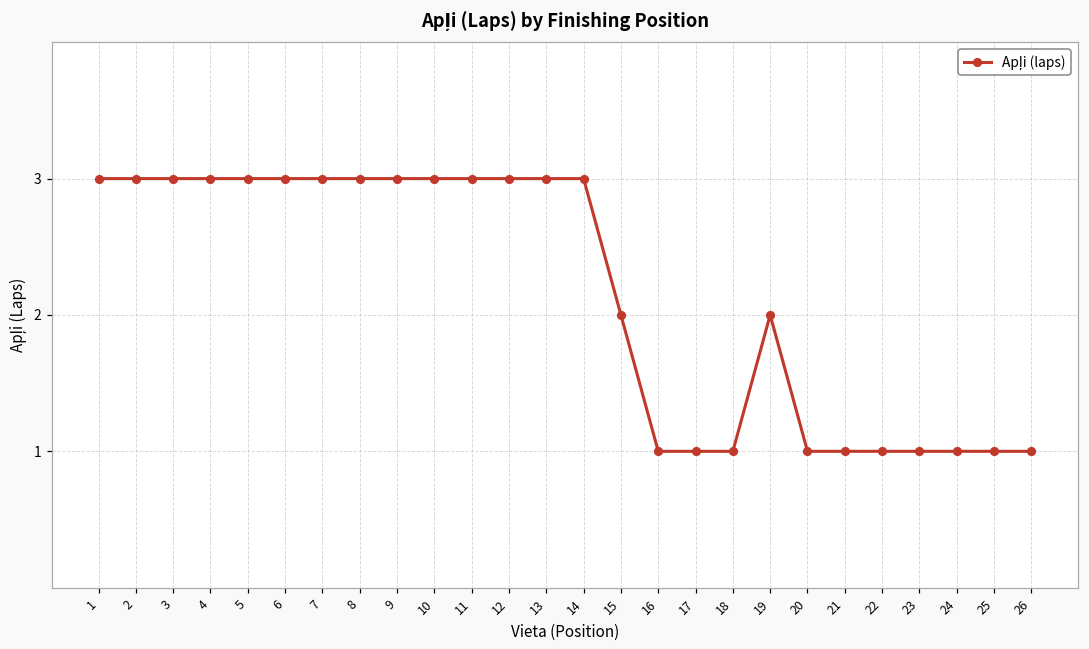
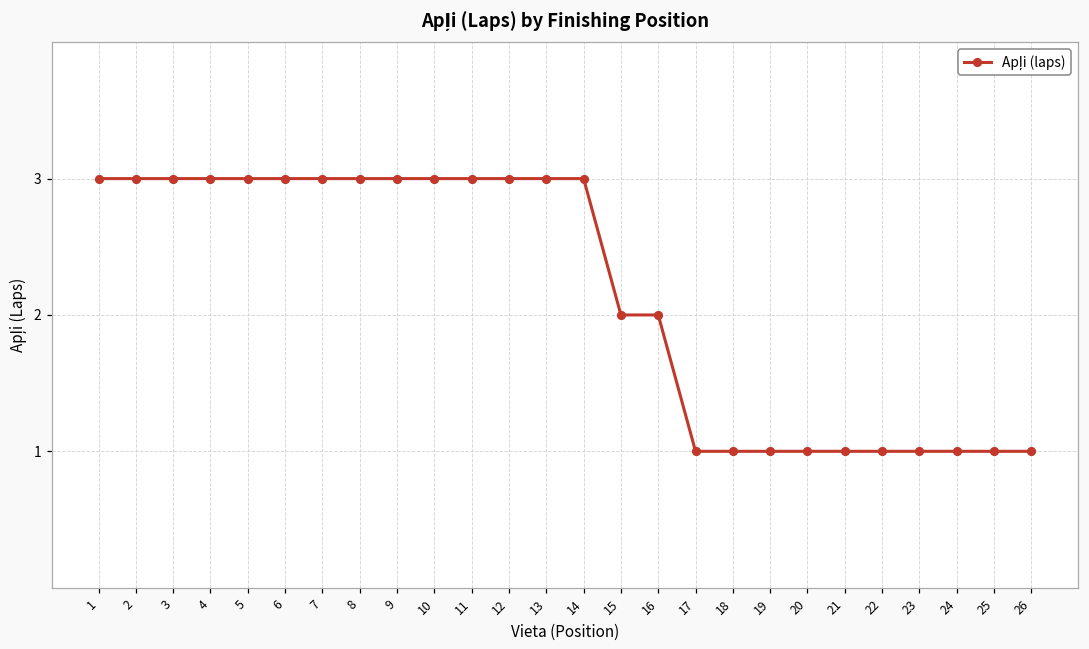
16: 1 -> 2
19: 2 -> 1
